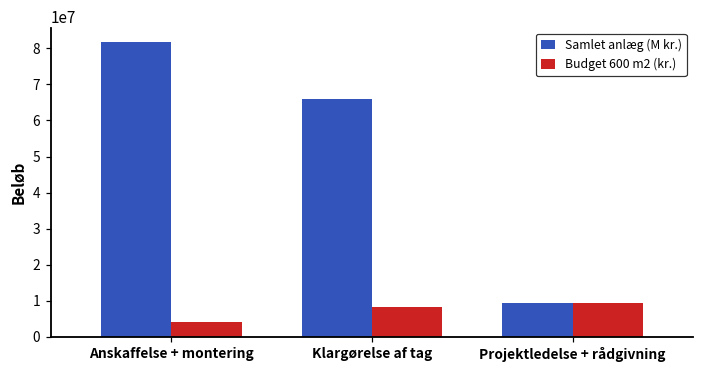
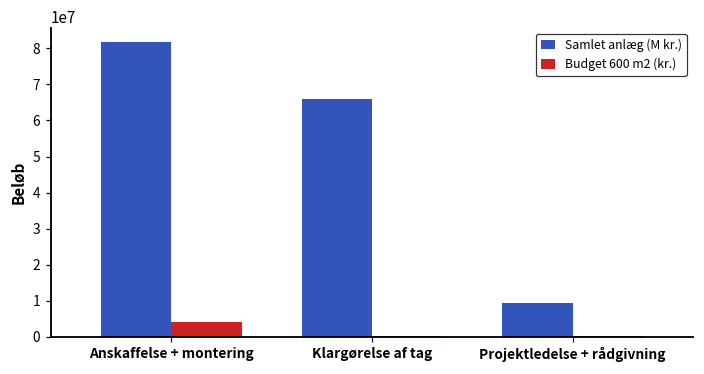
Budget 600 m2 (kr.), Klargørelse af tag: 8000000 -> 0
Budget 600 m2 (kr.), Projektledelse + rådgivning: 9000000 -> 0
